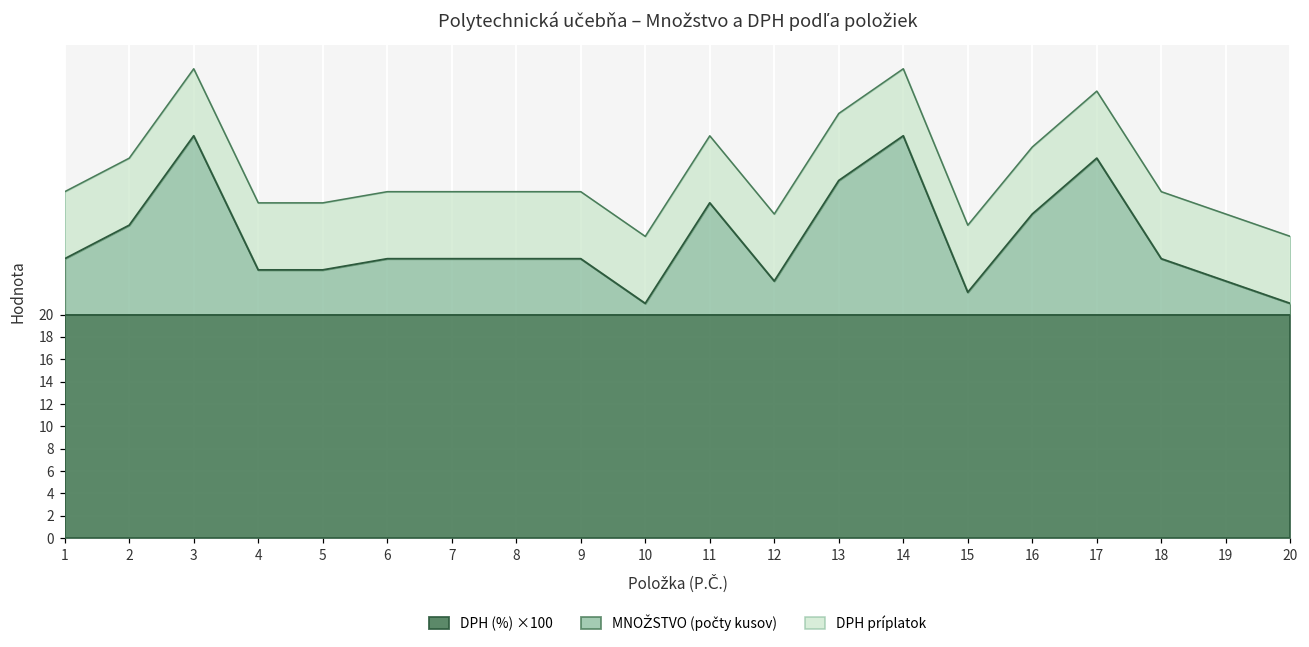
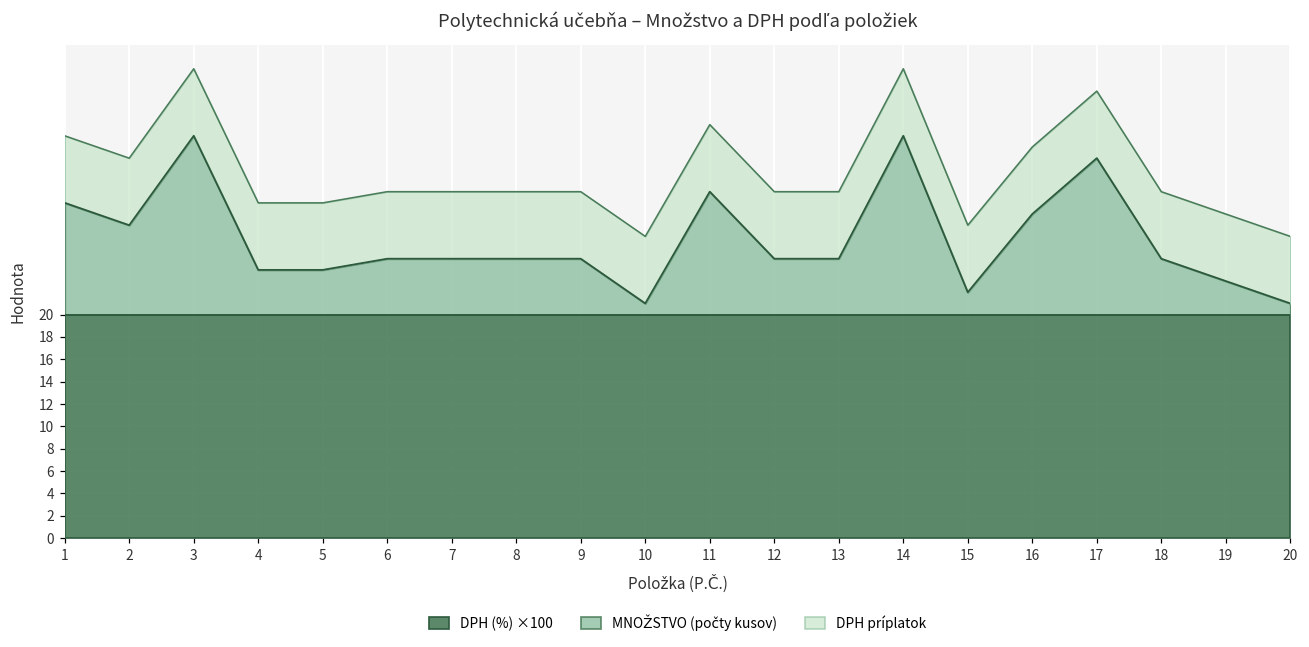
MNOŽSTVO (počty kusov), 1: 25.0 -> 30.0
MNOŽSTVO (počty kusov), 11: 30.0 -> 31.0
MNOŽSTVO (počty kusov), 12: 23.0 -> 25.0
MNOŽSTVO (počty kusov), 13: 32.0 -> 25.0
